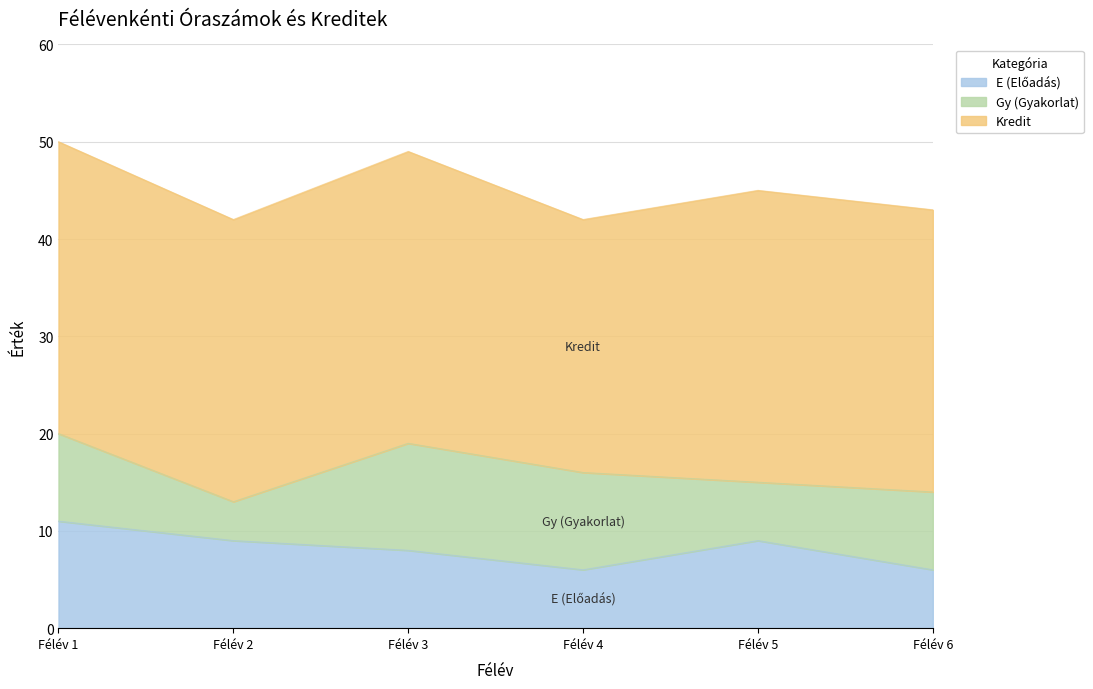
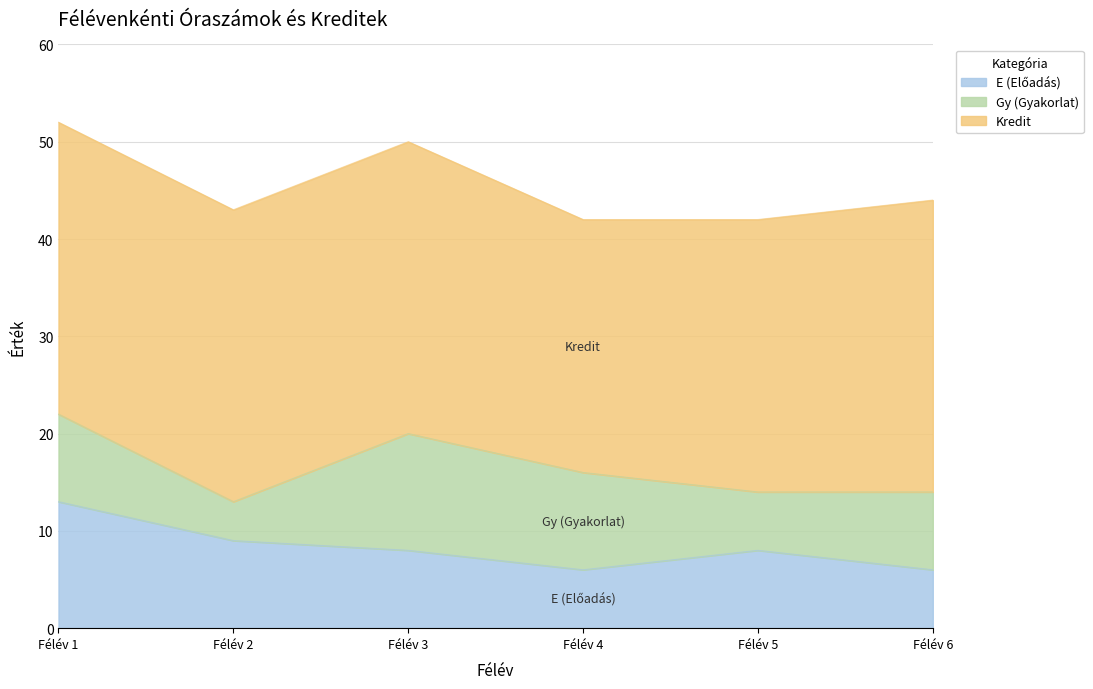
E (Előadás), Félév 1: 11 -> 13
Kredit, Félév 2: 29 -> 30
Gy (Gyakorlat), Félév 3: 11 -> 12
E (Előadás), Félév 5: 9 -> 8
Kredit, Félév 5: 30 -> 28
Kredit, Félév 6: 29 -> 30
